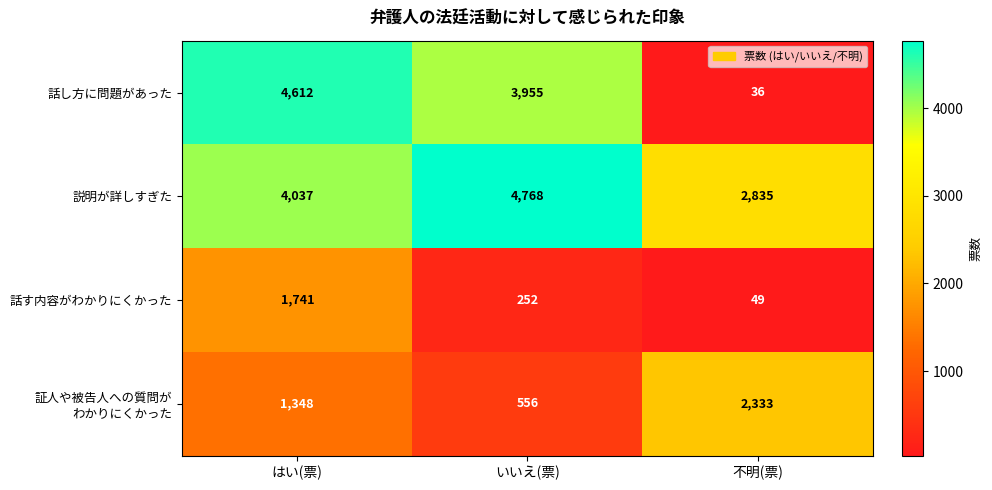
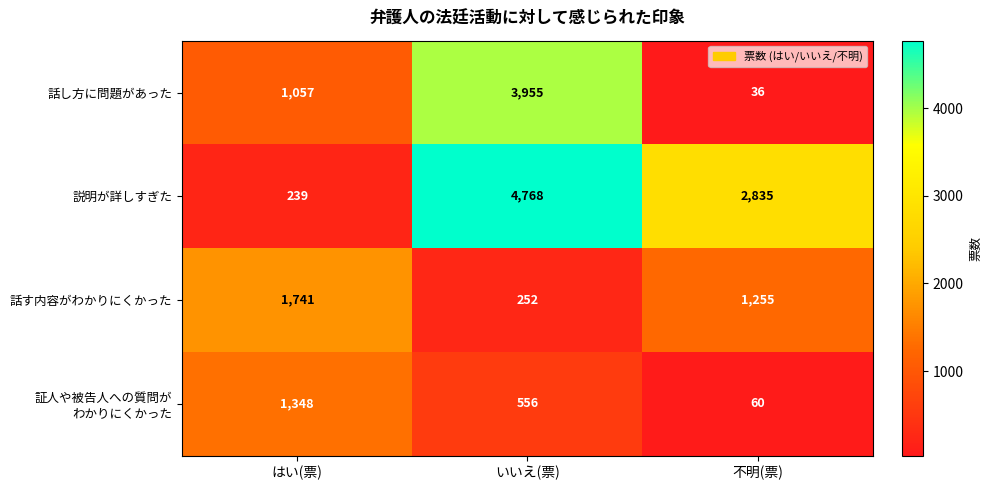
話し方に問題があった, はい(票): 4,612 -> 1,057
説明が詳しすぎた, はい(票): 4,037 -> 239
話す内容がわかりにくかった, 不明(票): 49 -> 1,255
証人や被告人への質問が わかりにくかった, 不明(票): 2,333 -> 60
